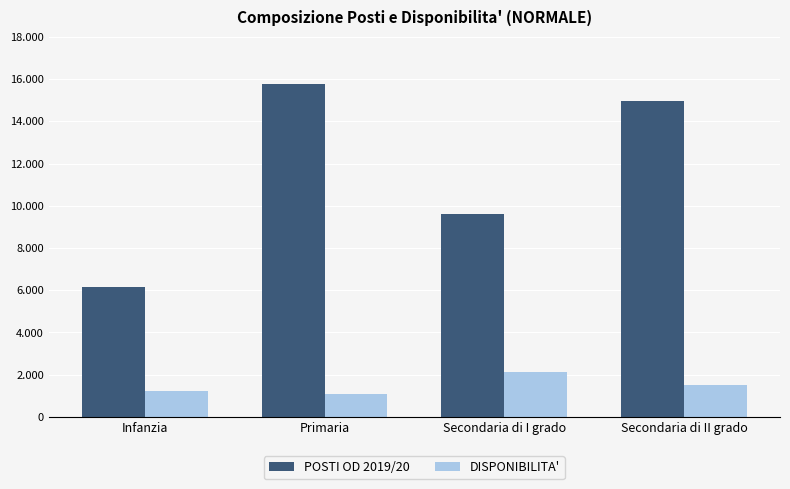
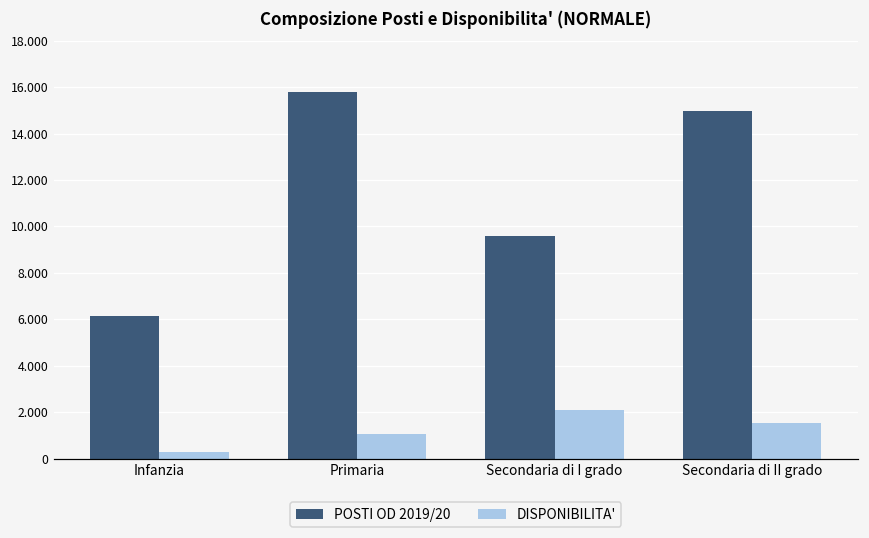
DISPONIBILITA', Infanzia: 1.2 -> 0.3
